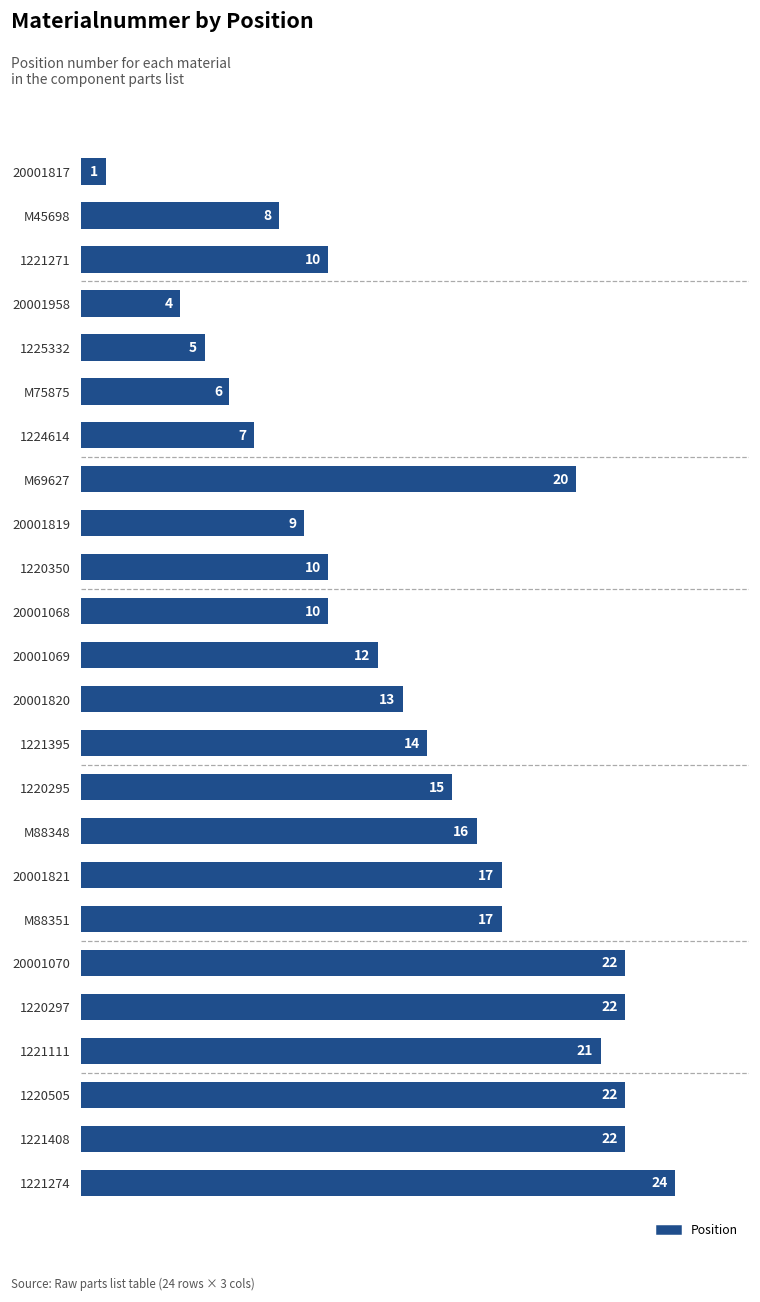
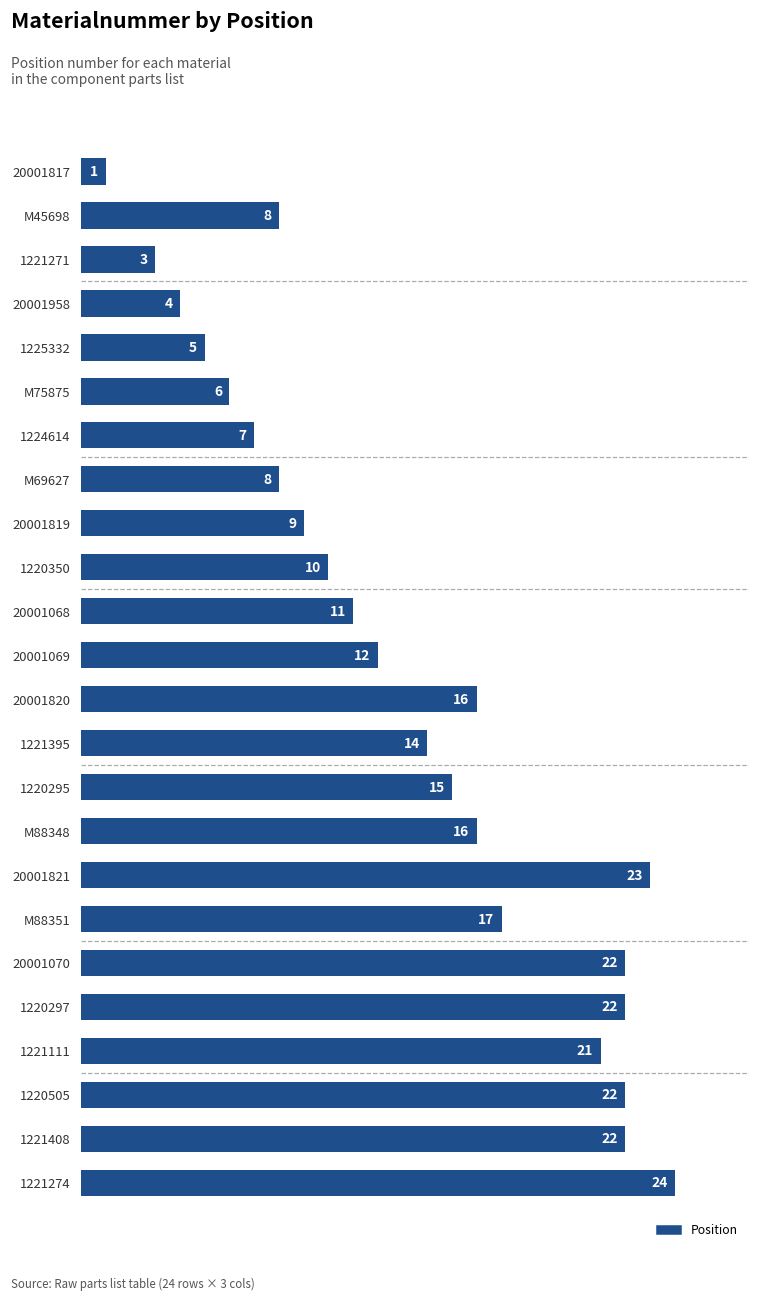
1221271: 10 -> 3
M69627: 20 -> 8
20001068: 10 -> 11
20001820: 13 -> 16
20001821: 17 -> 23
